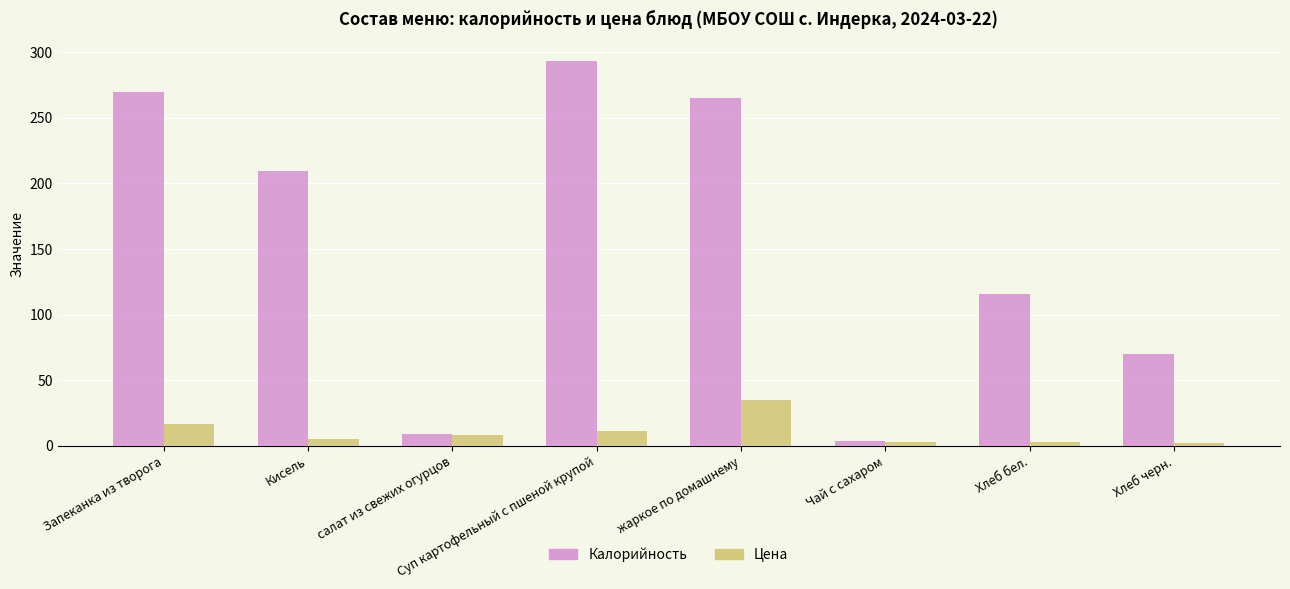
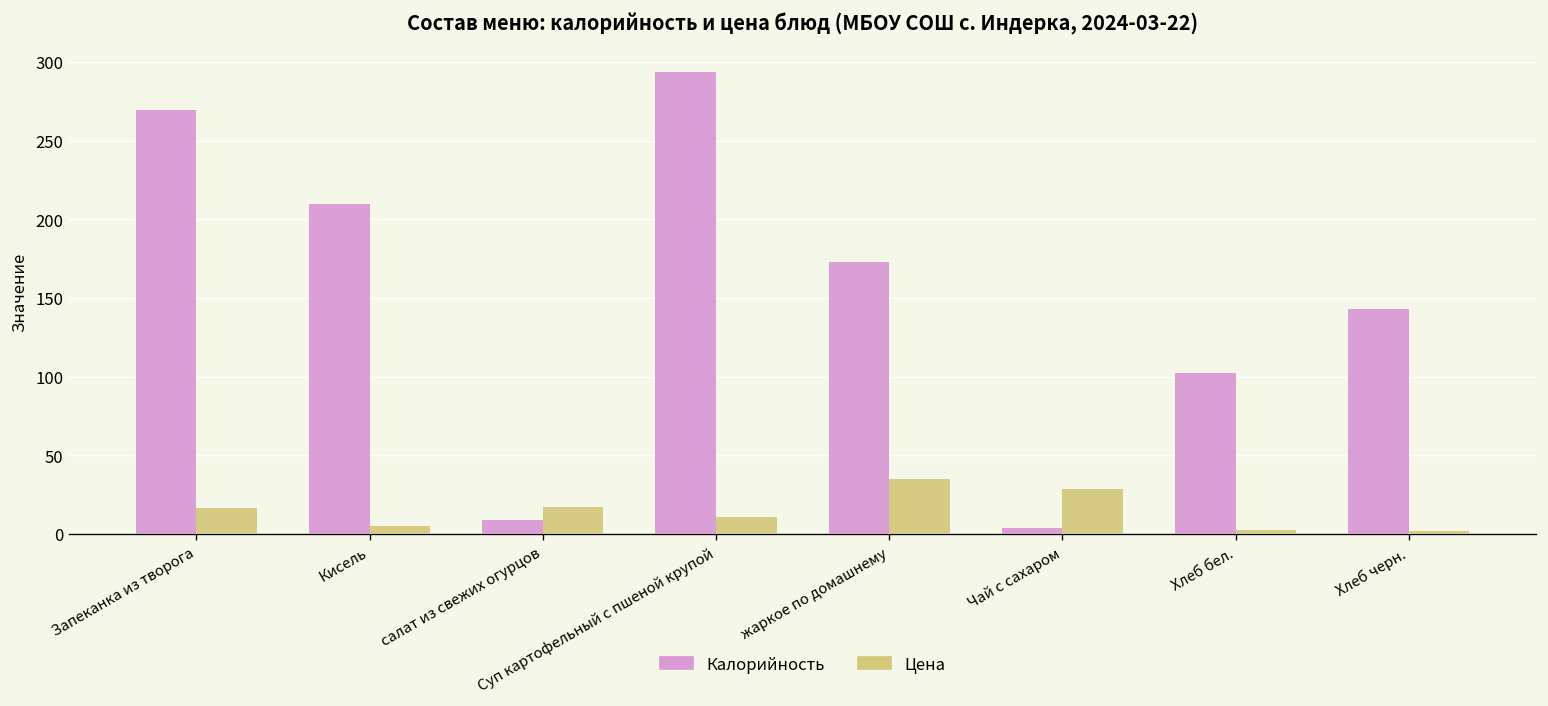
Цена, салат из свежих огурцов: 8 -> 17
Калорийность, жаркое по домашнему: 265 -> 173
Цена, Чай с сахаром: 3 -> 29
Калорийность, Хлеб бел.: 116 -> 102
Калорийность, Хлеб черн.: 70 -> 143
